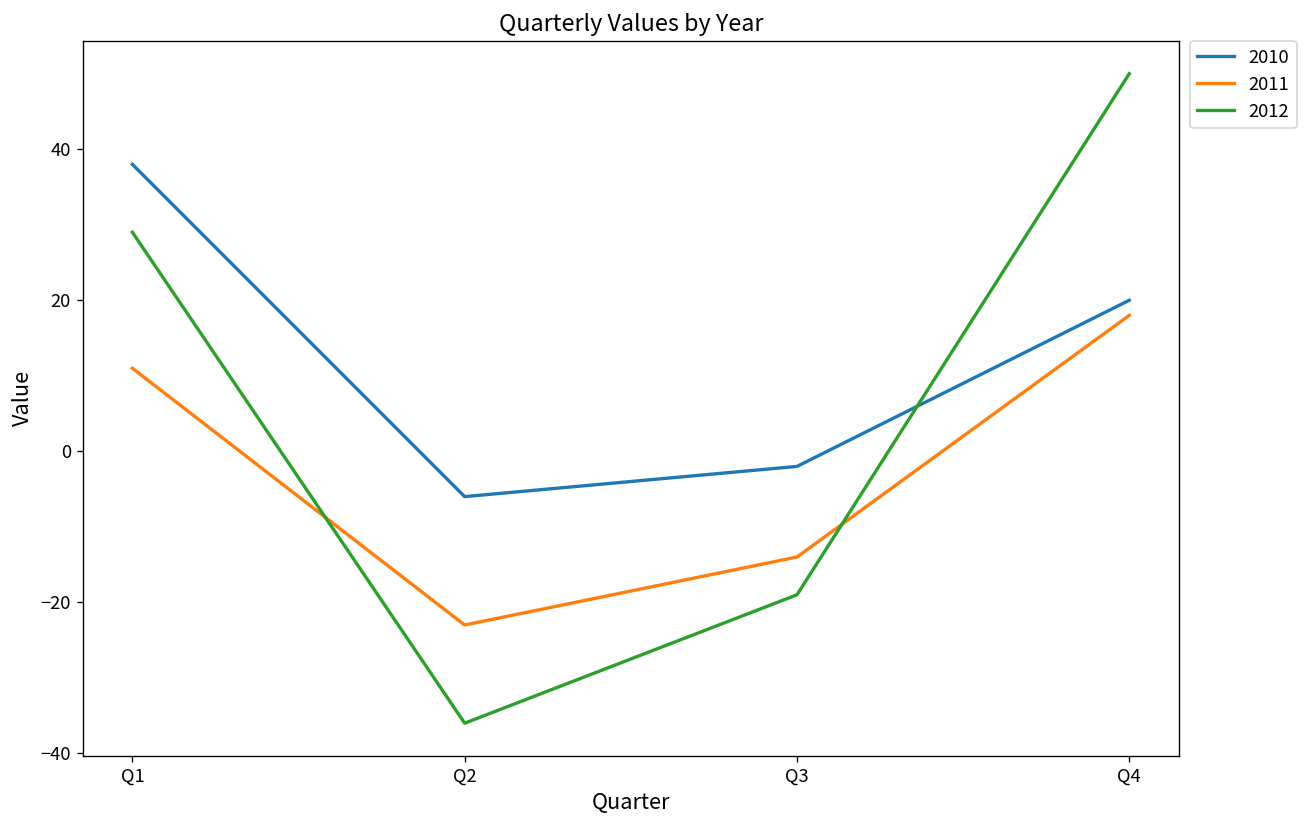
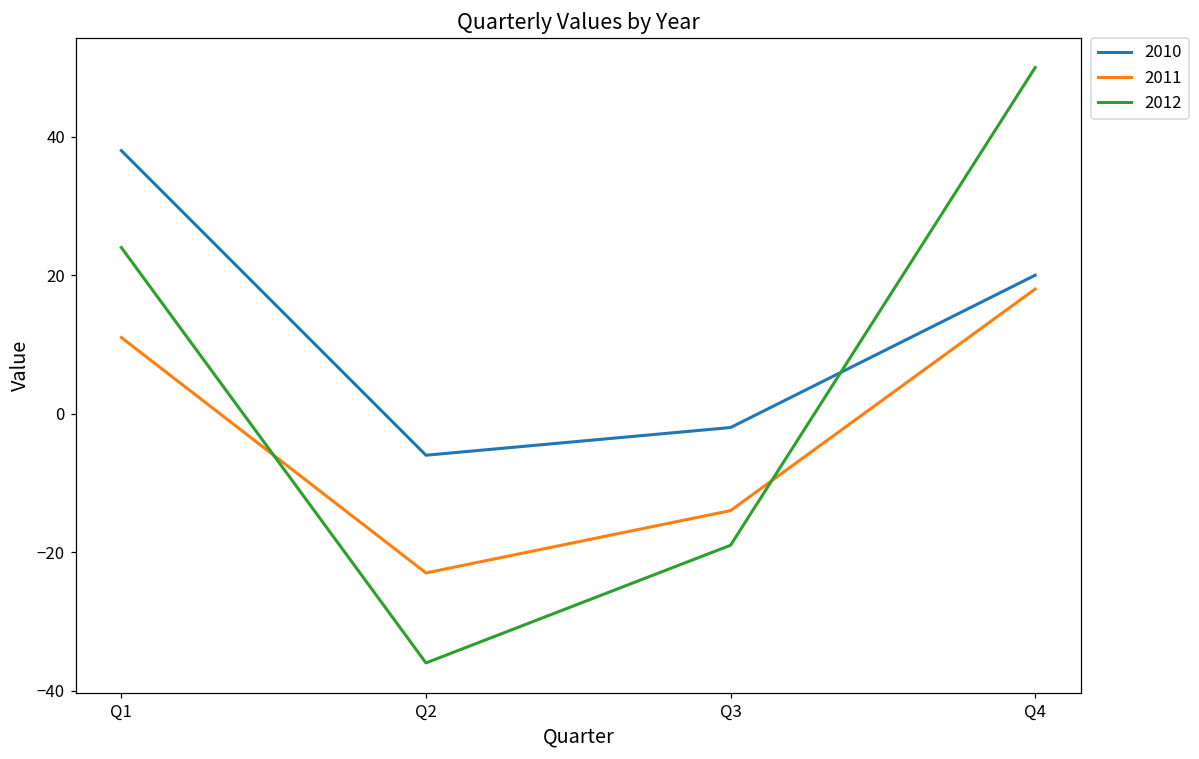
2012, Q1: 29 -> 24
